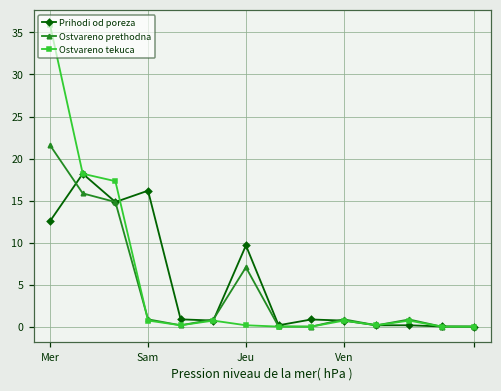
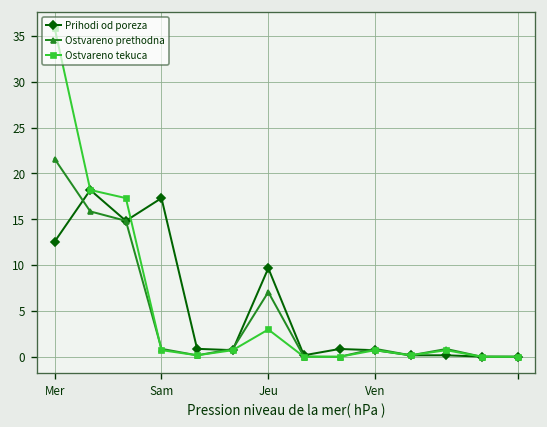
Prihodi od poreza, Sam: 16 -> 17
Ostvareno tekuca, Jeu: 0 -> 3
